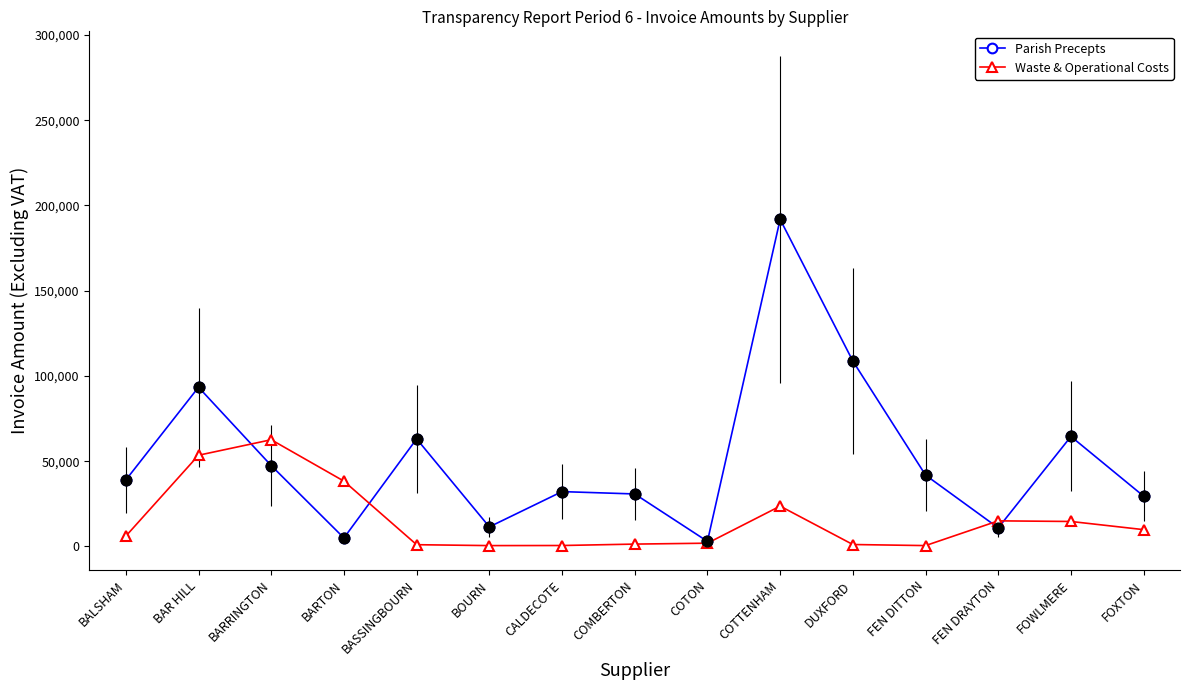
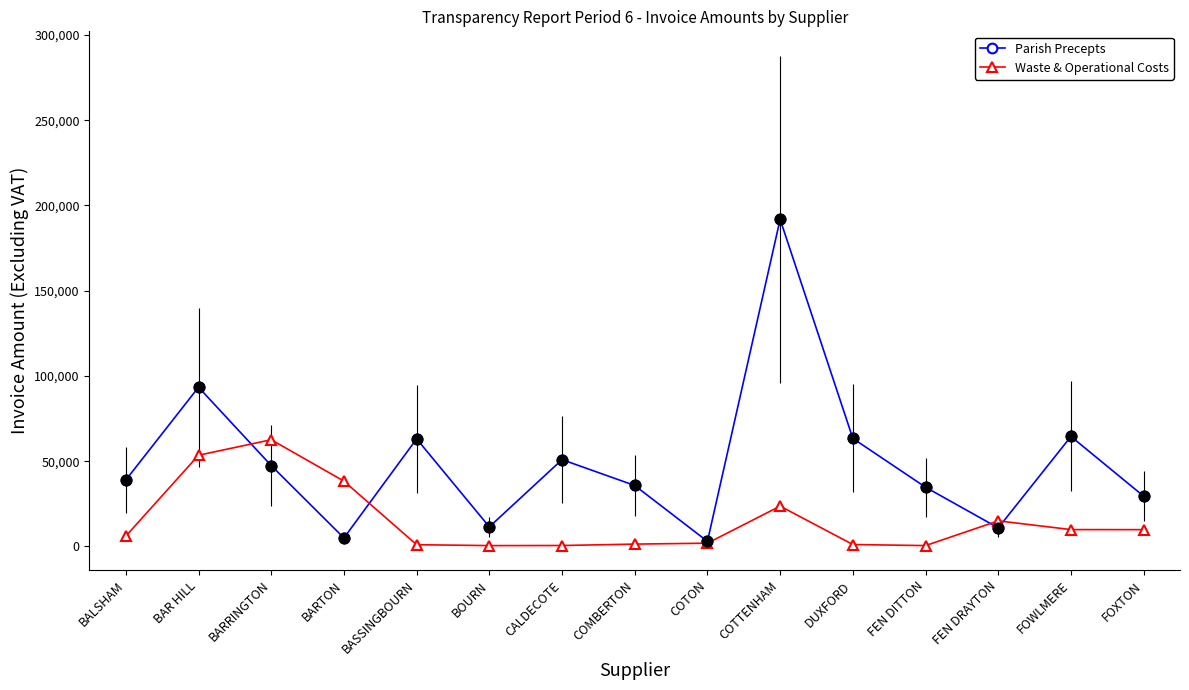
Parish Precepts, CALDECOTE: 32,000 -> 51,000
Parish Precepts, COMBERTON: 31,000 -> 36,000
Parish Precepts, DUXFORD: 109,000 -> 63,000
Parish Precepts, FEN DITTON: 42,000 -> 35,000
Waste & Operational Costs, FOWLMERE: 15,000 -> 10,000
